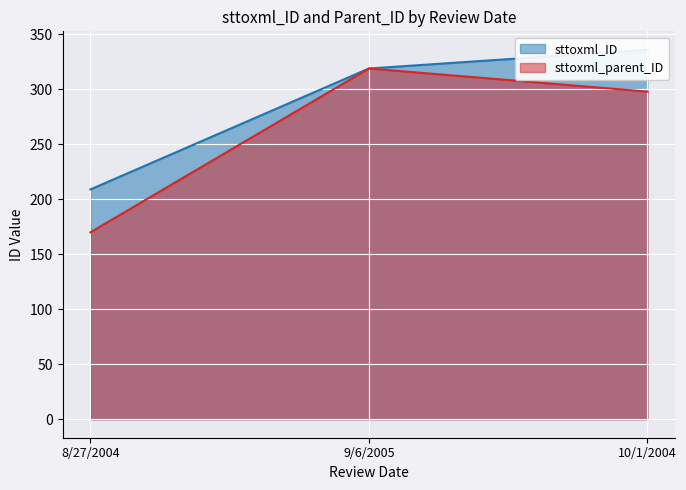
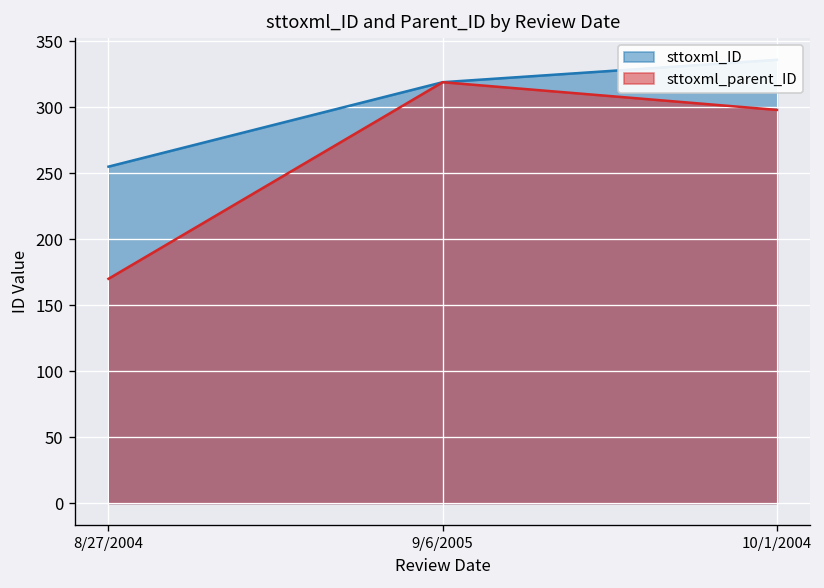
sttoxml_ID, 8/27/2004: 209 -> 255
